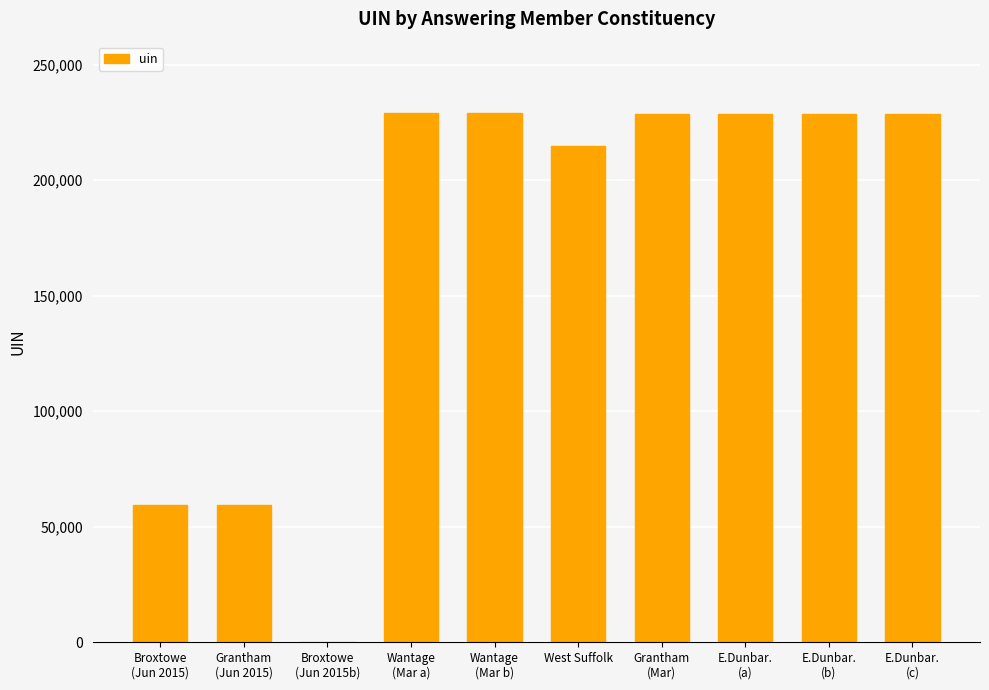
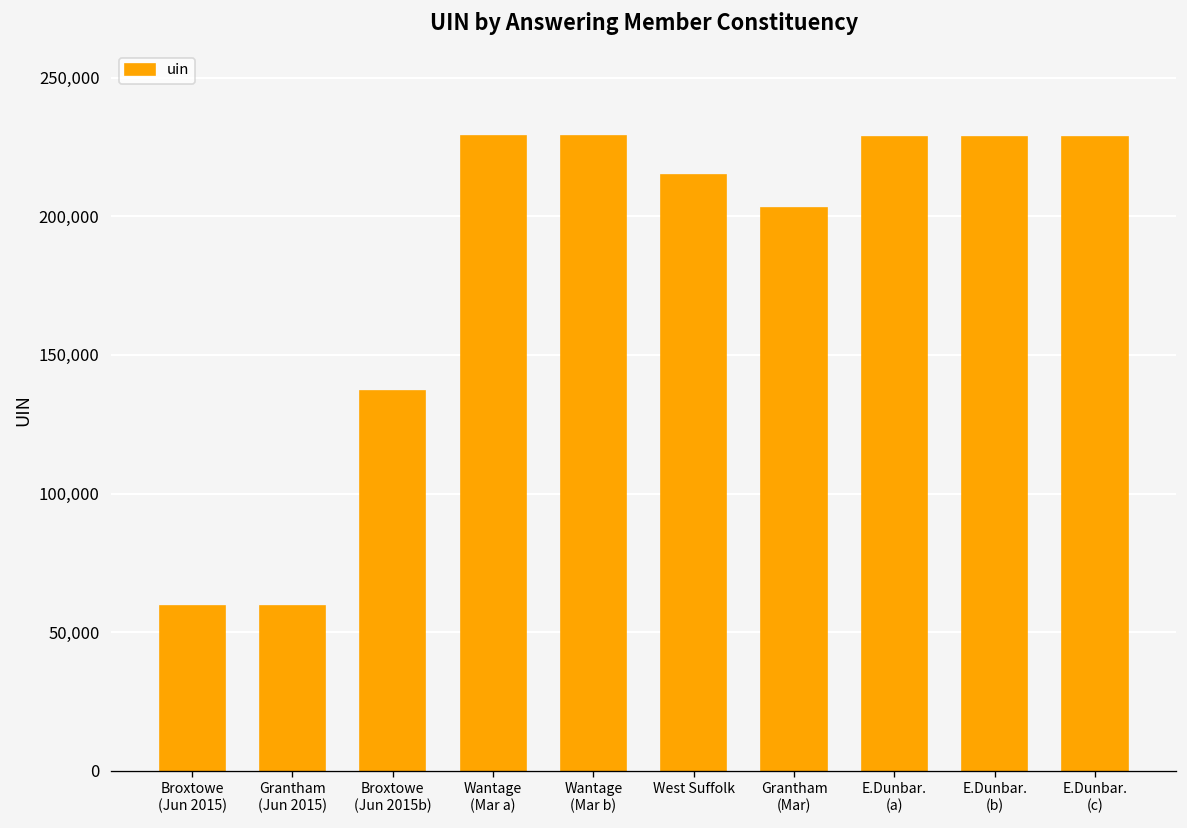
Broxtowe (Jun 2015b): 0 -> 137,000
Grantham (Mar): 229,000 -> 203,000
